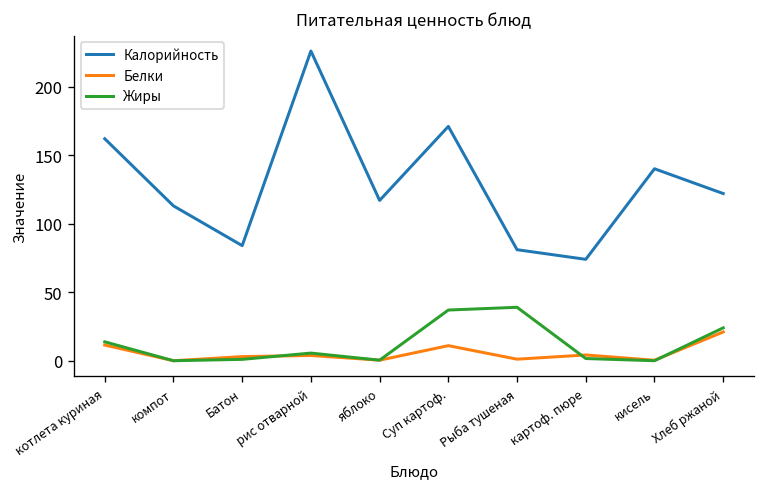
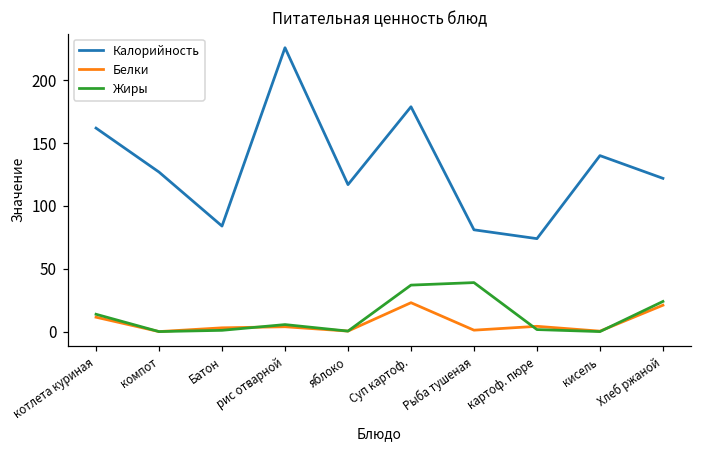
Калорийность, компот: 113 -> 127
Калорийность, Суп картоф.: 171 -> 179
Белки, Суп картоф.: 11 -> 23
